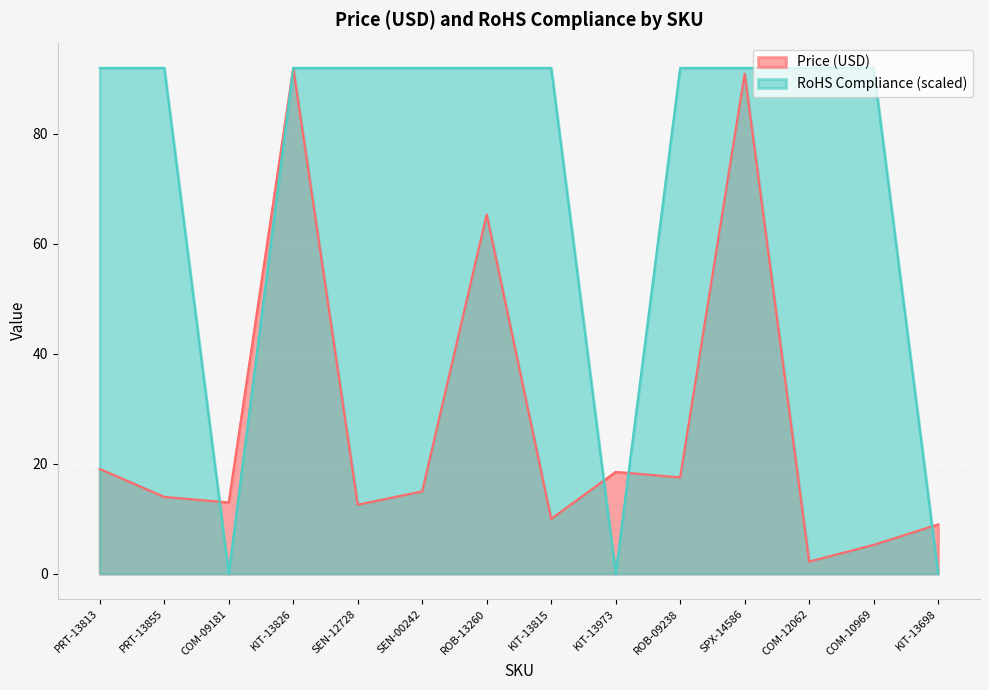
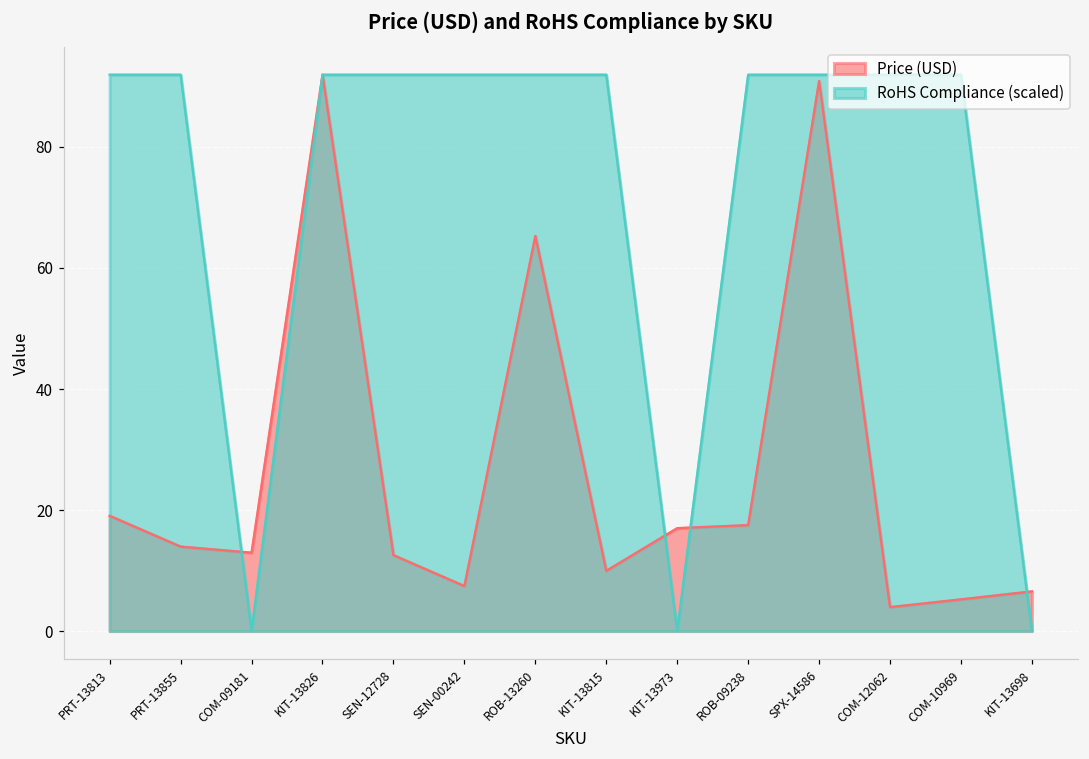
Price (USD), SEN-00242: 15 -> 7
Price (USD), KIT-13973: 19 -> 17
Price (USD), COM-12062: 2 -> 4
Price (USD), KIT-13698: 9 -> 7
